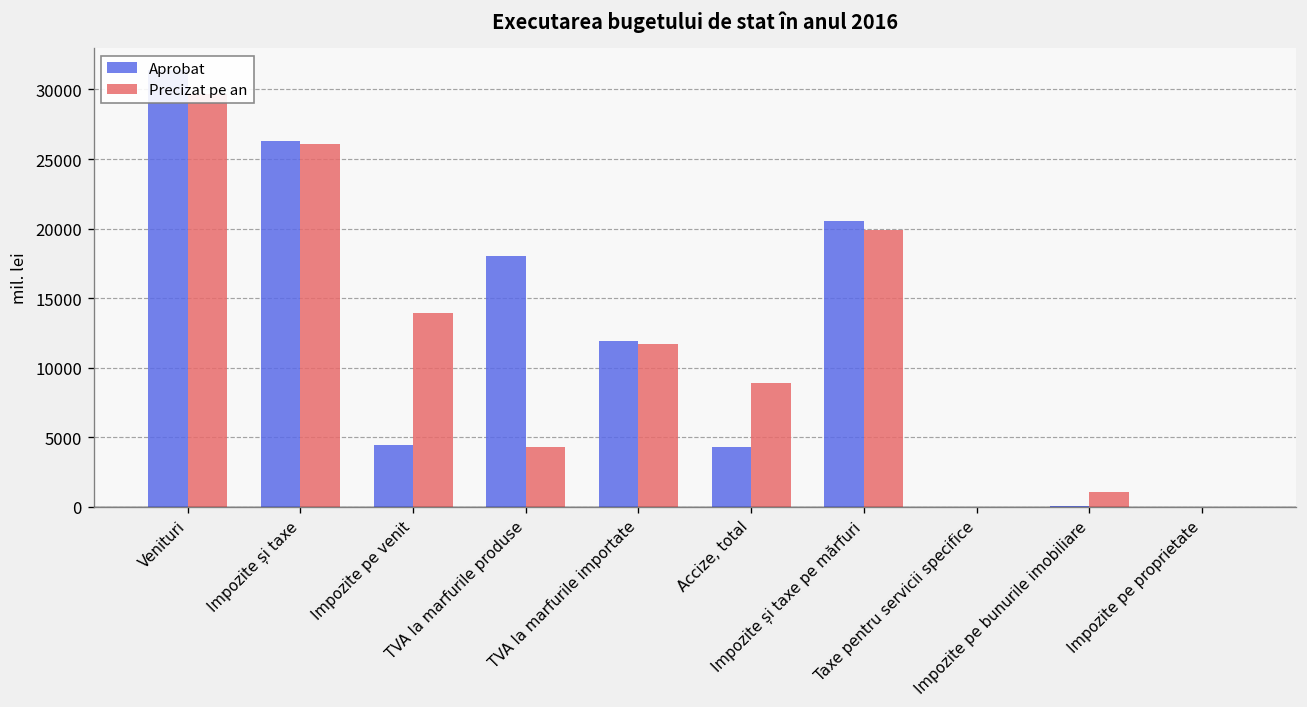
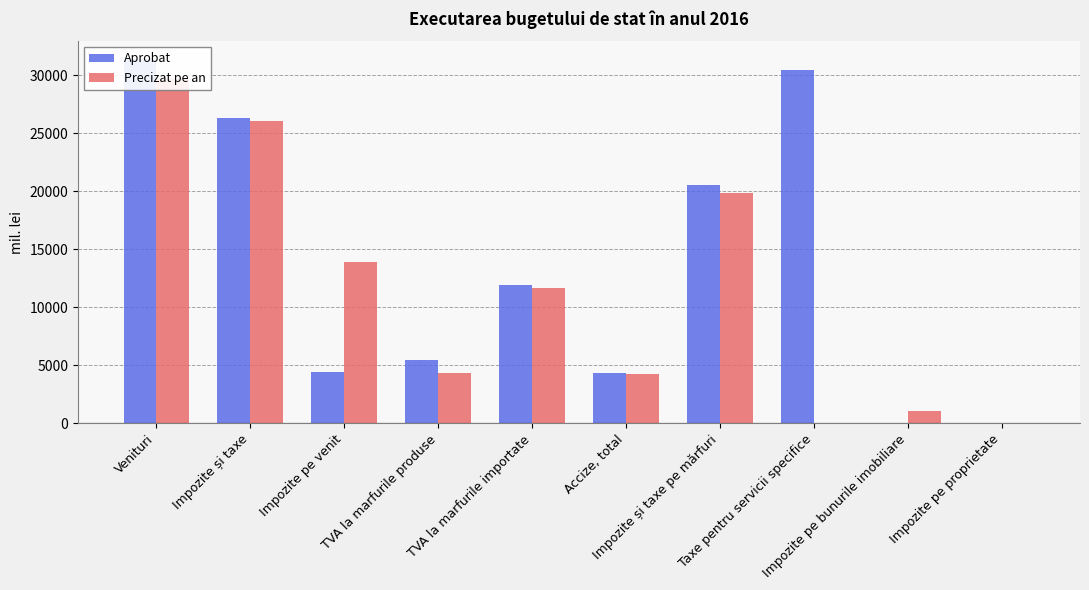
Aprobat, TVA la marfurile produse: 18100 -> 5500
Precizat pe an, Accize, total: 8900 -> 4300
Aprobat, Taxe pentru servicii specifice: 0 -> 30500
